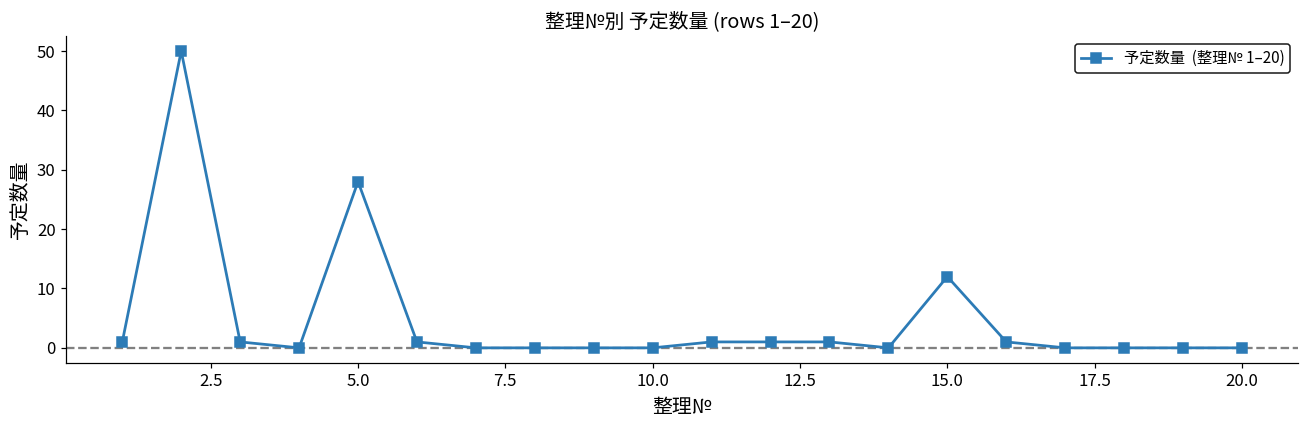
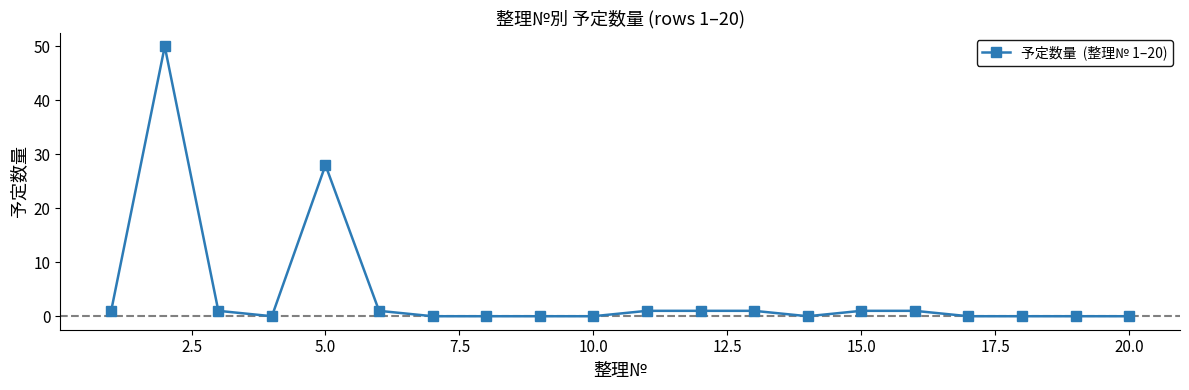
15.0: 12 -> 1
